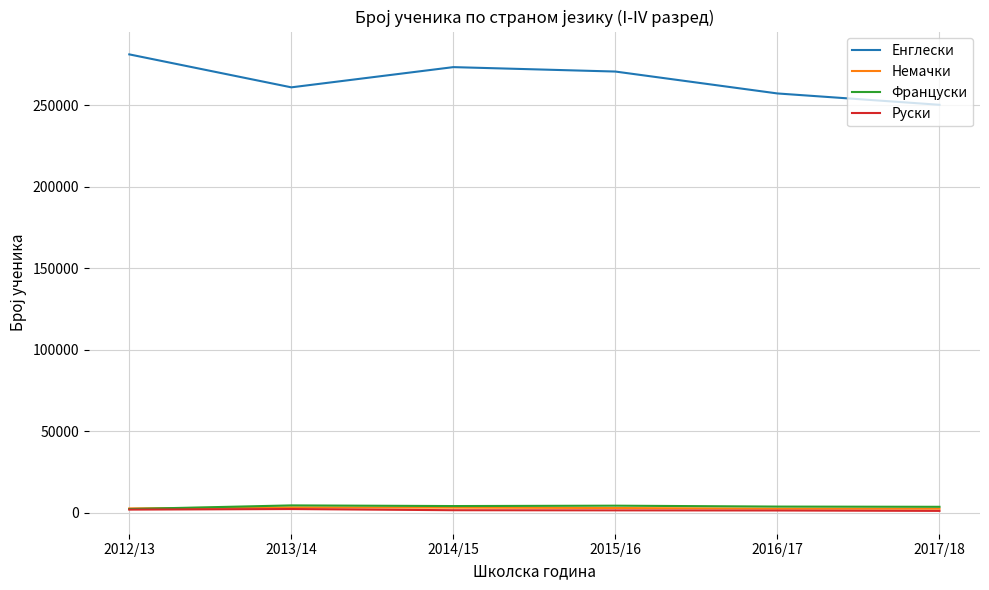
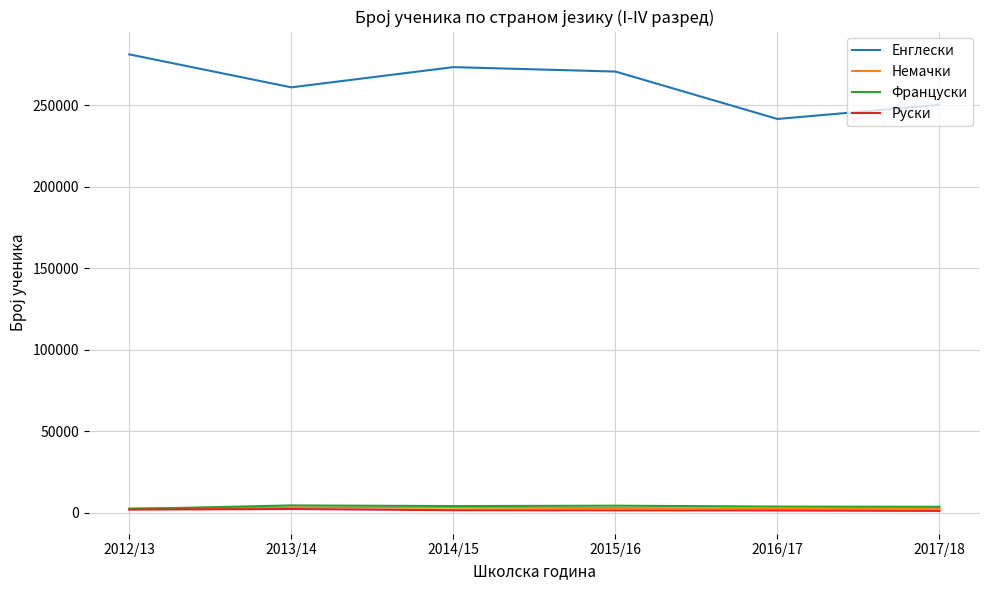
Енглески, 2016/17: 257000 -> 242000
